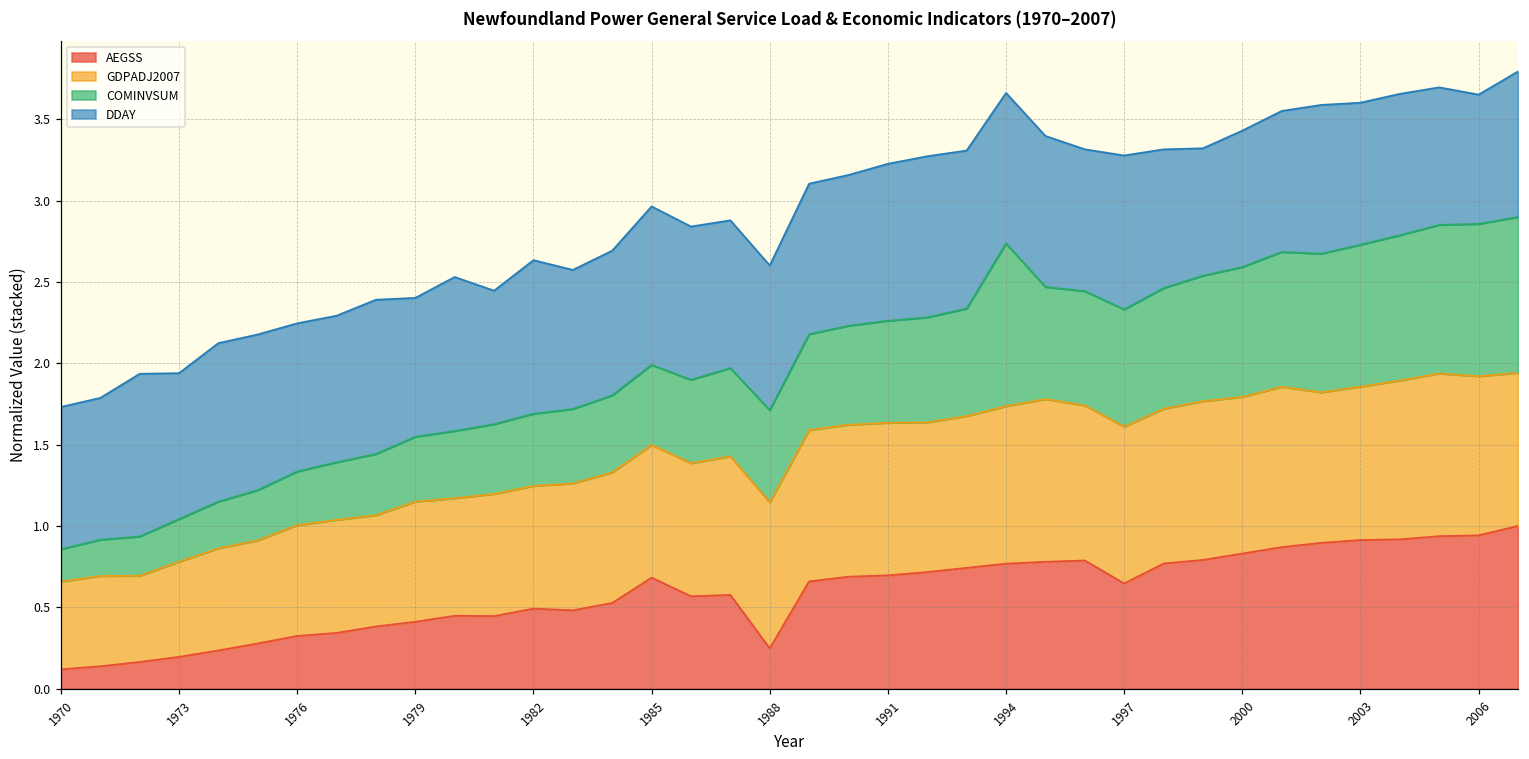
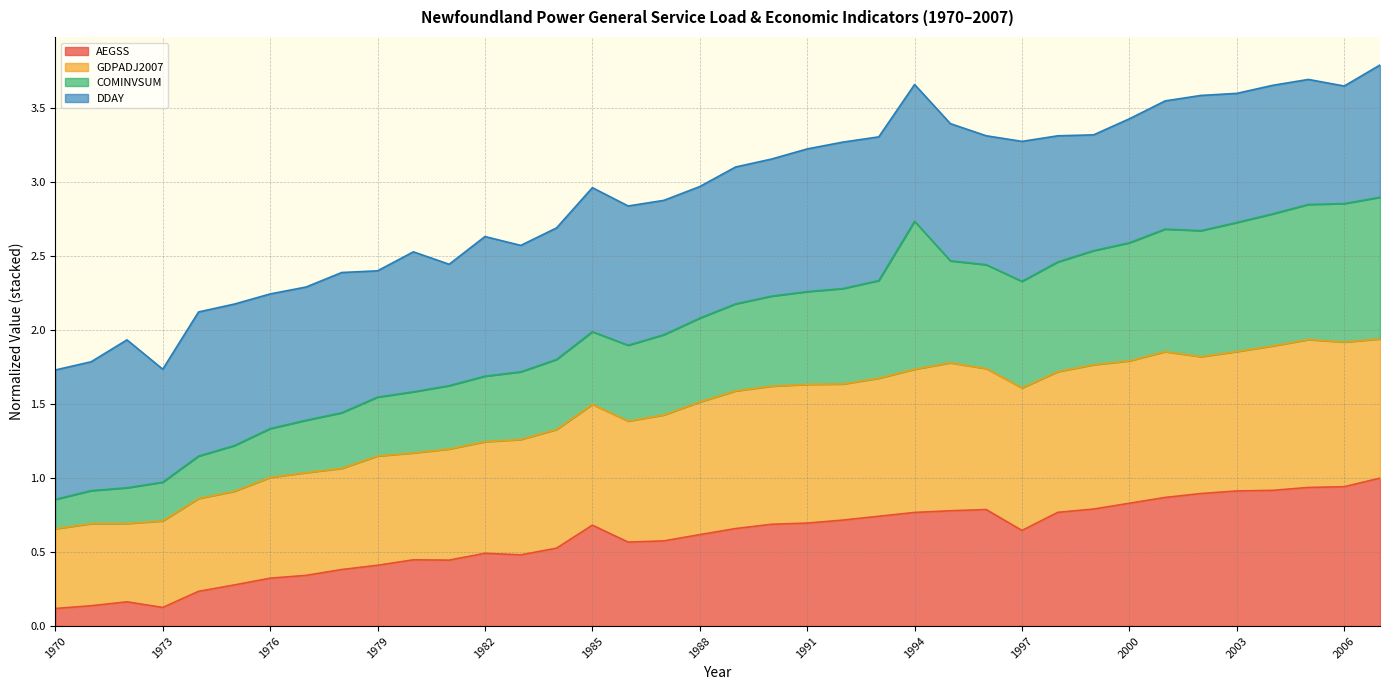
AEGSS, 1973: 0.20 -> 0.13
DDAY, 1973: 0.90 -> 0.76
AEGSS, 1988: 0.25 -> 0.62
